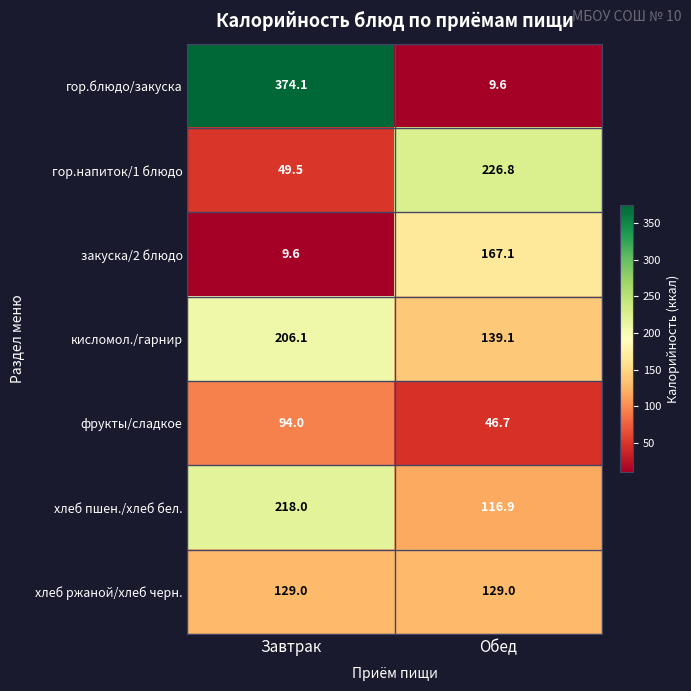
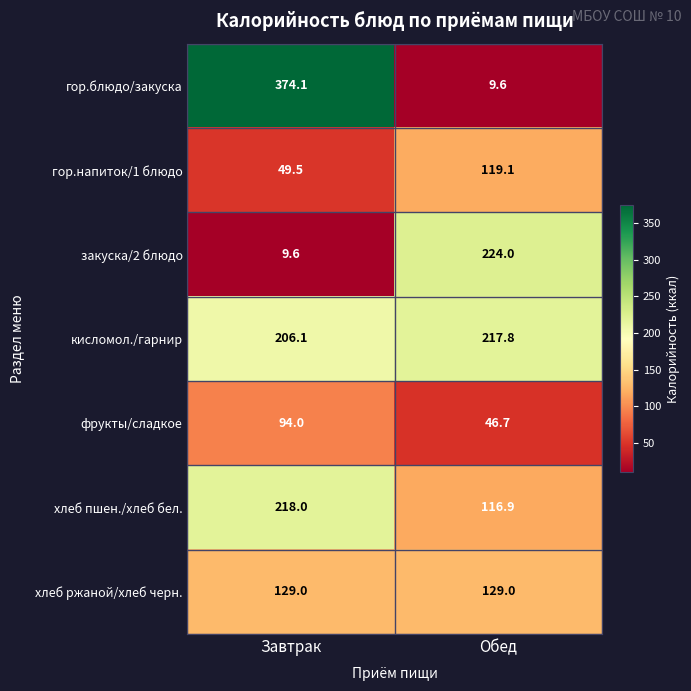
гор.напиток/1 блюдо, Обед: 226.8 -> 119.1
закуска/2 блюдо, Обед: 167.1 -> 224.0
кисломол./гарнир, Обед: 139.1 -> 217.8
